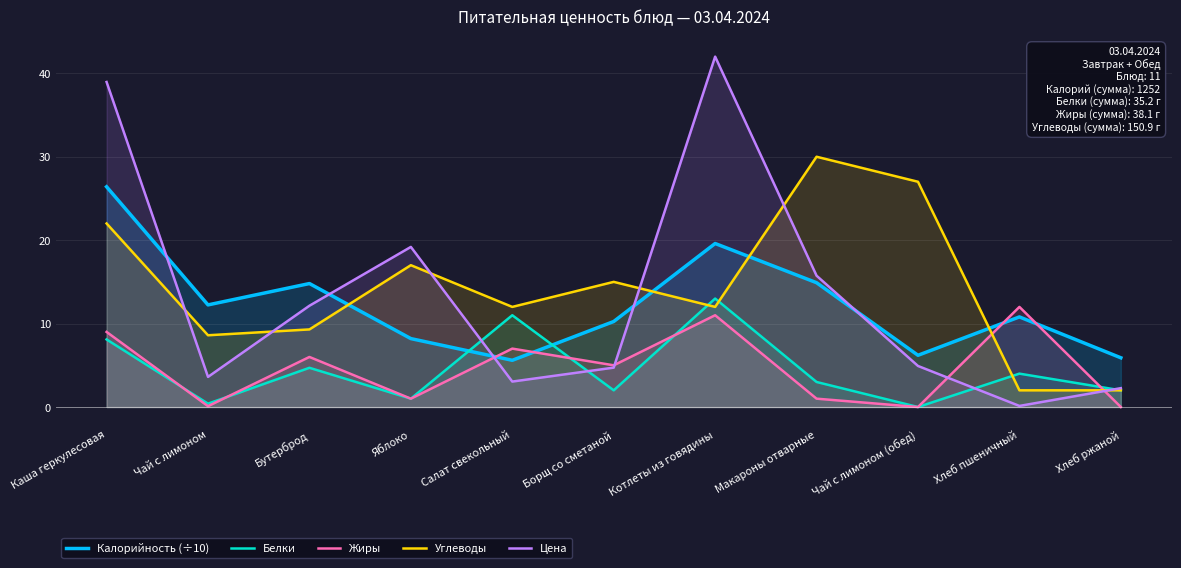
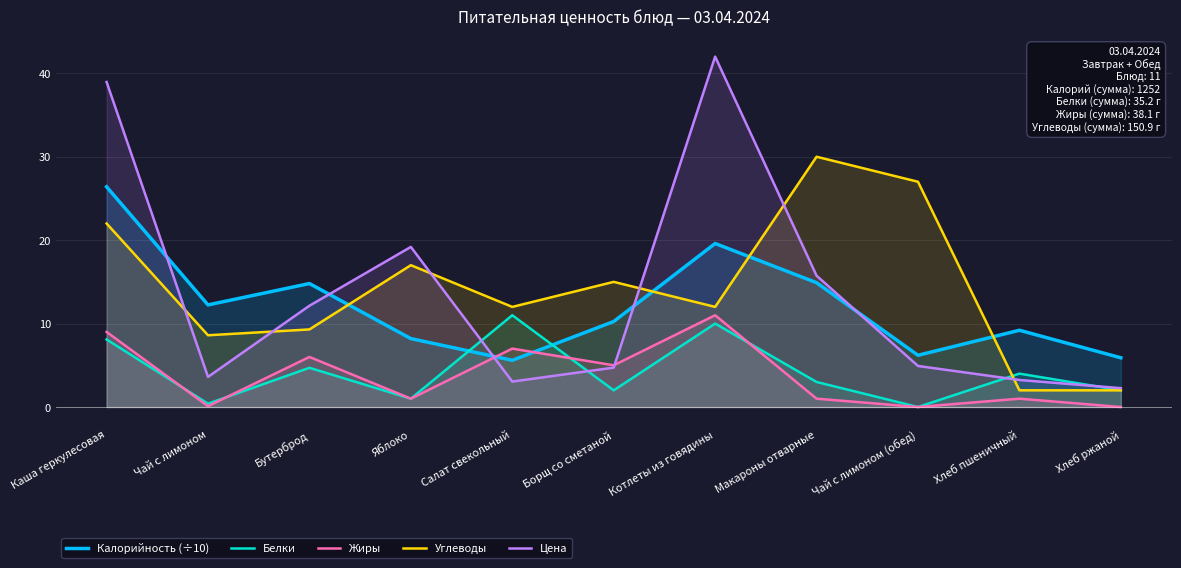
Белки, Котлеты из говядины: 13 -> 10
Калорийность (÷10), Хлеб пшеничный: 11 -> 9
Жиры, Хлеб пшеничный: 12 -> 1
Цена, Хлеб пшеничный: 0 -> 3
